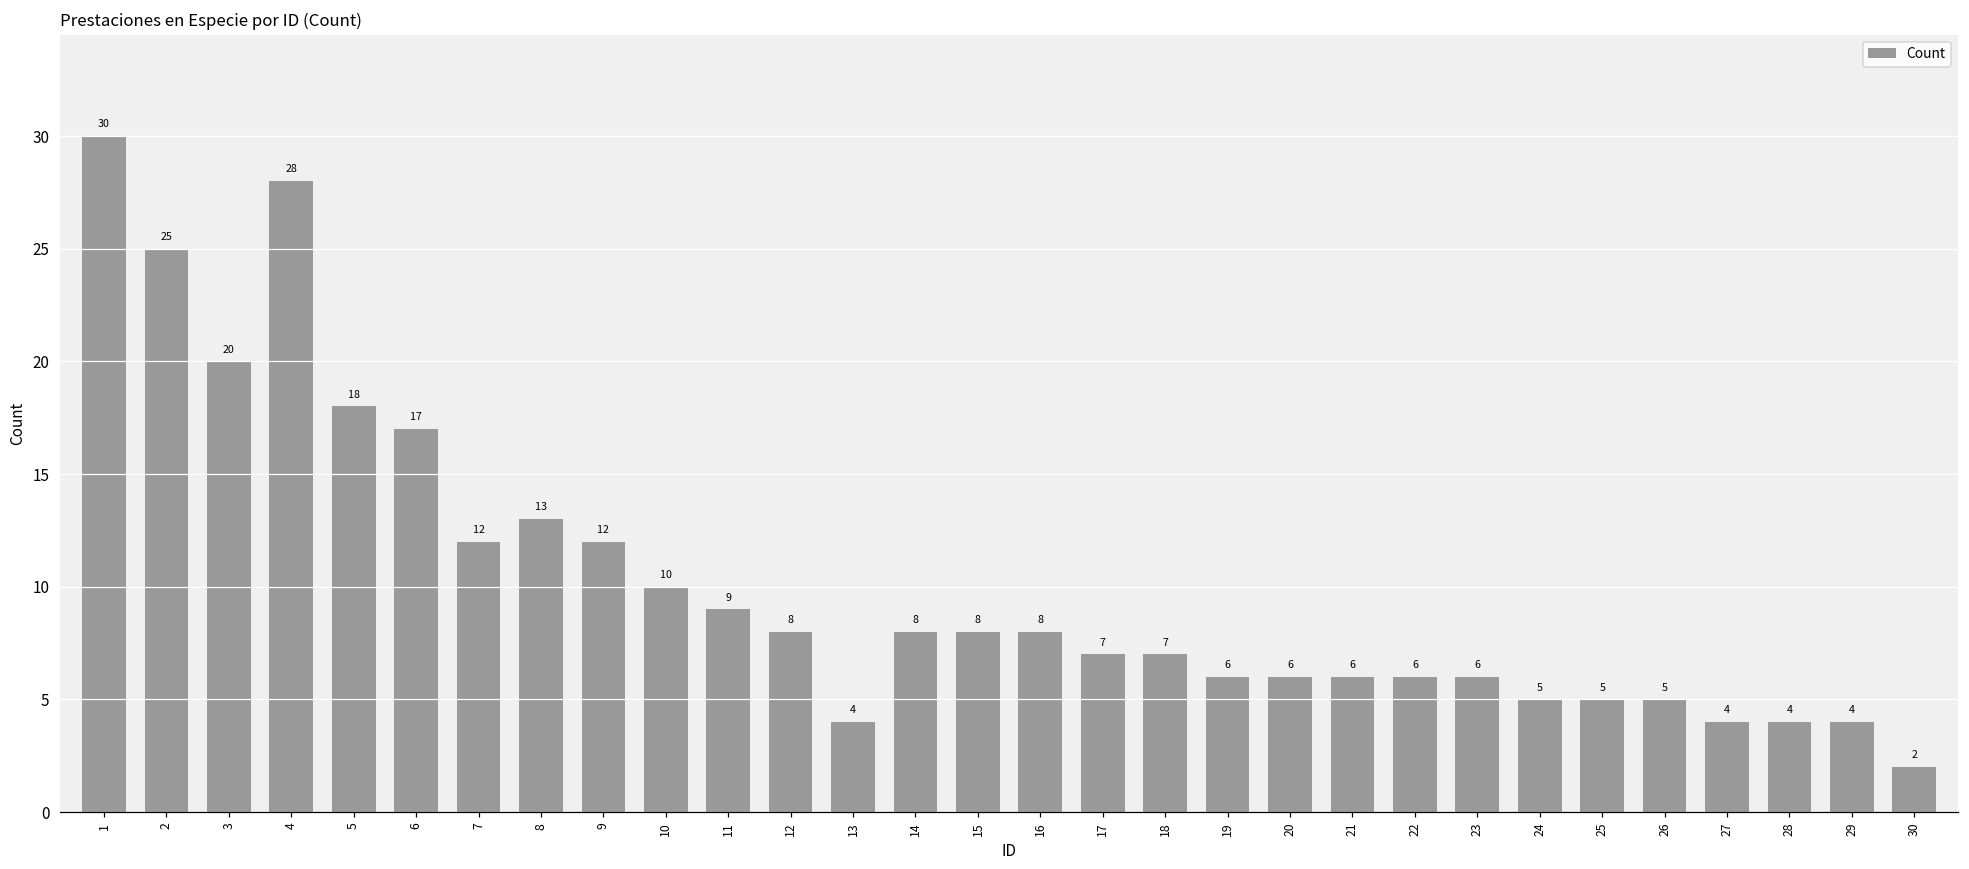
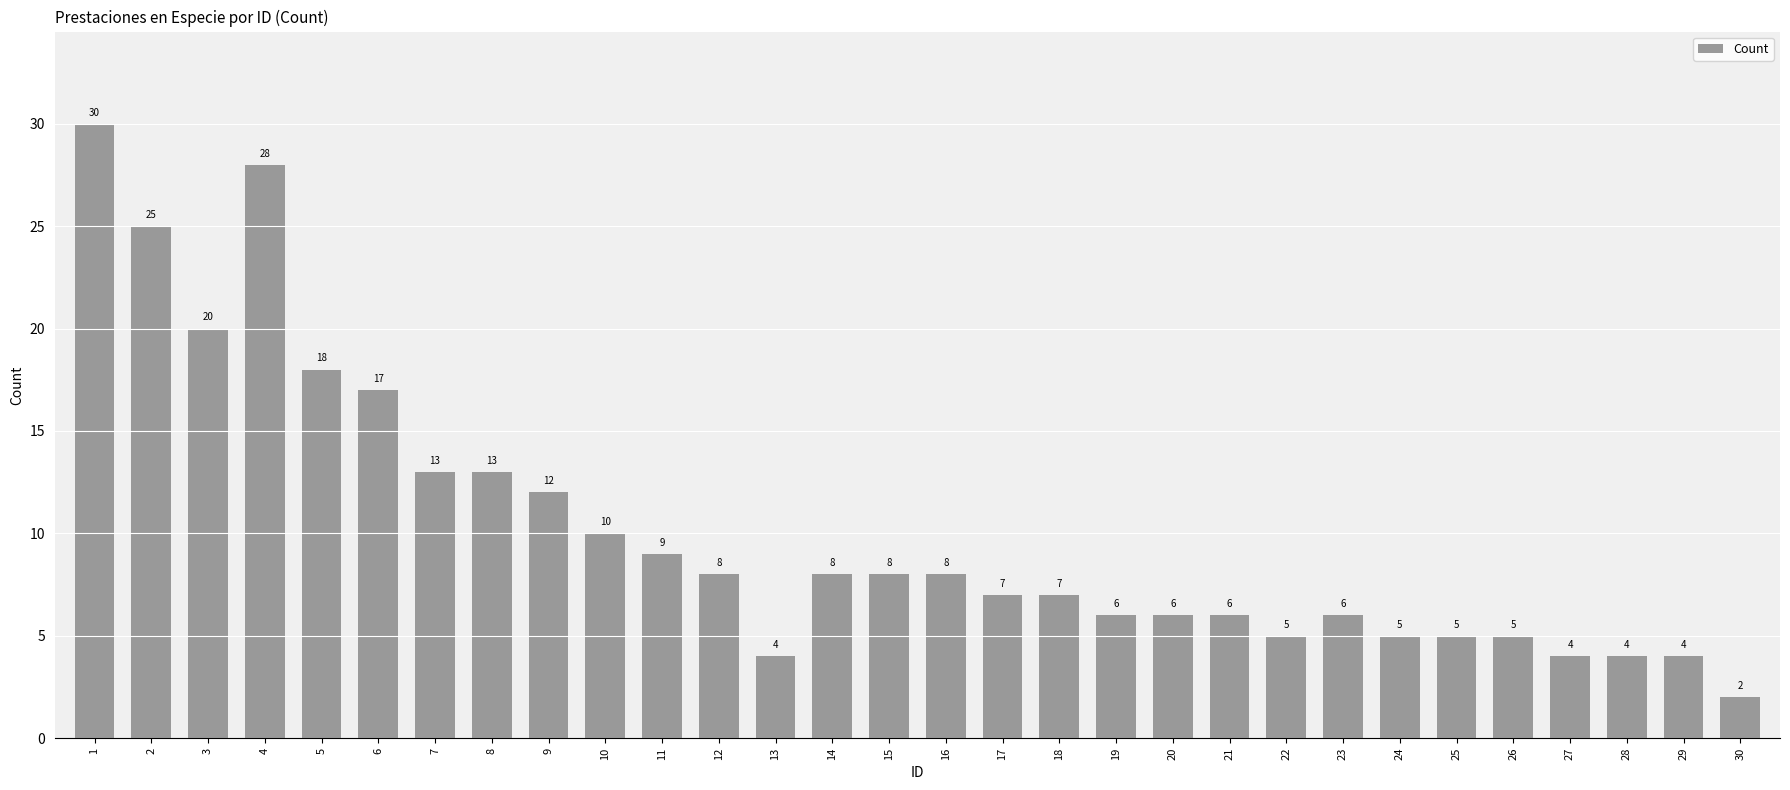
7: 12 -> 13
22: 6 -> 5
